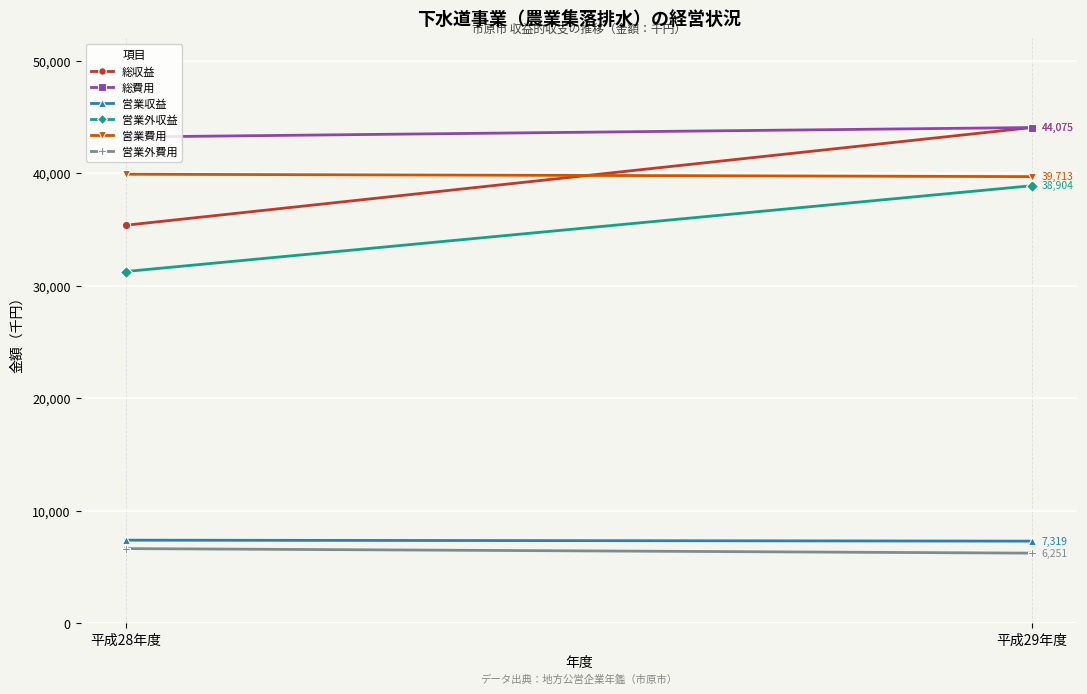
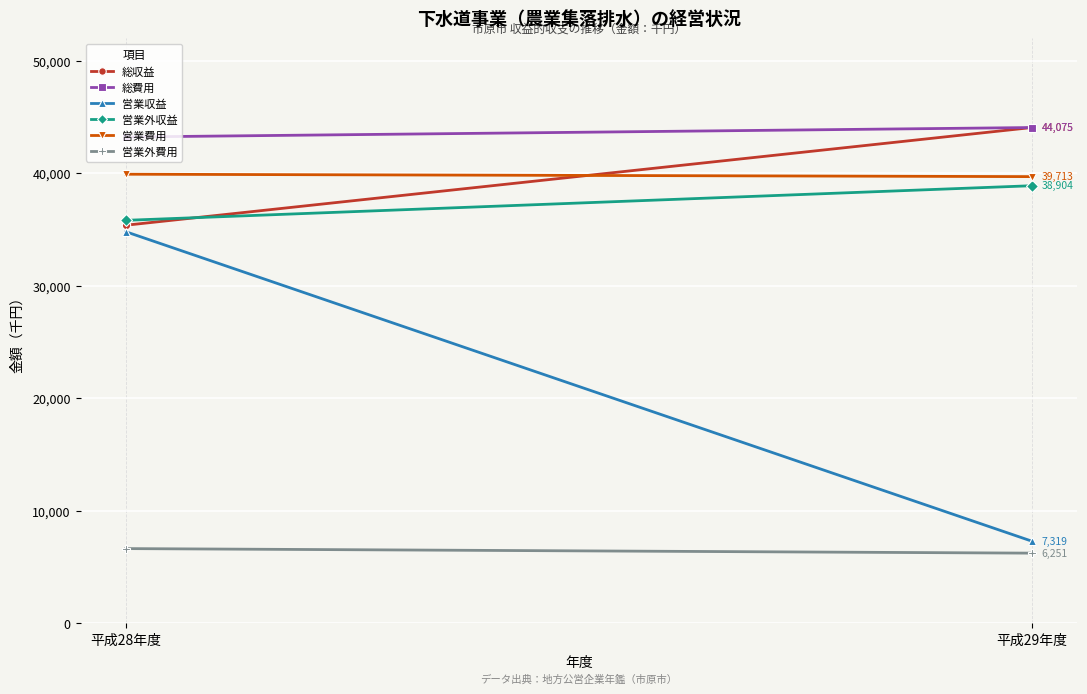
営業収益, 平成28年度: 7,400 -> 34,800
営業外収益, 平成28年度: 31,300 -> 35,800
